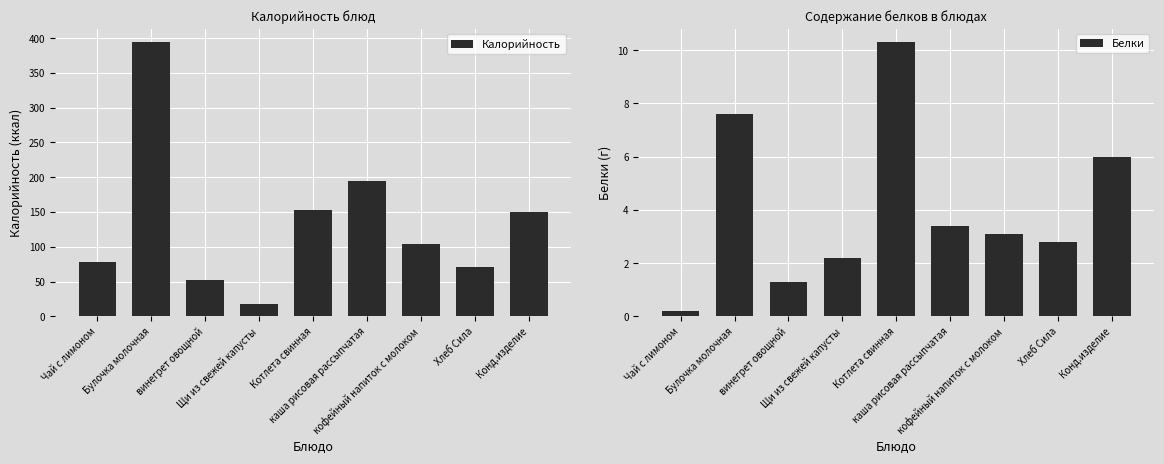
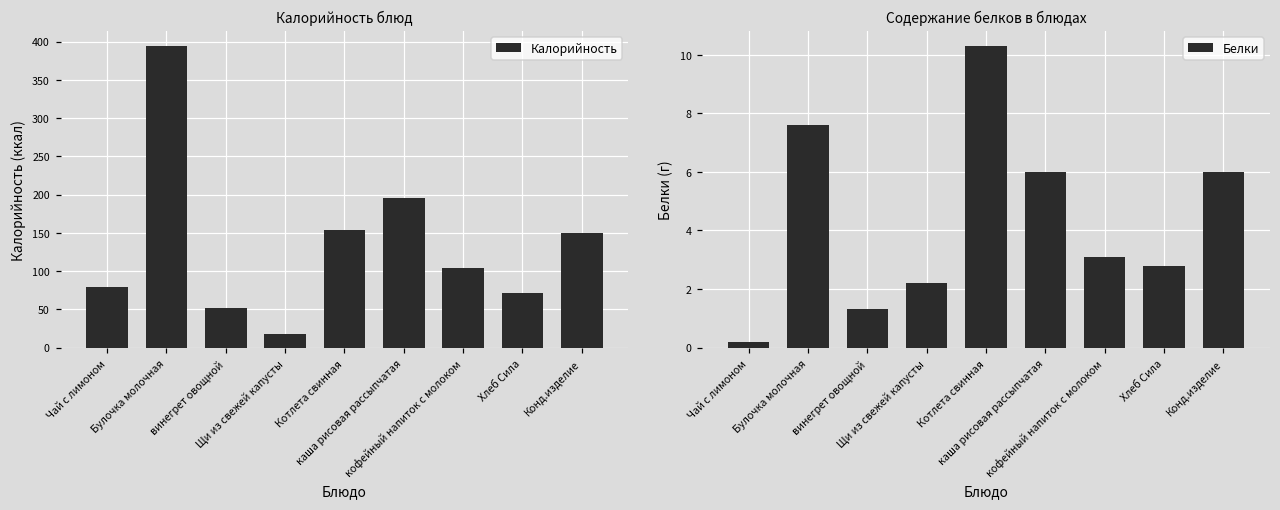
Содержание белков в блюдах, каша рисовая рассыпчатая: 3.4 -> 6.0
